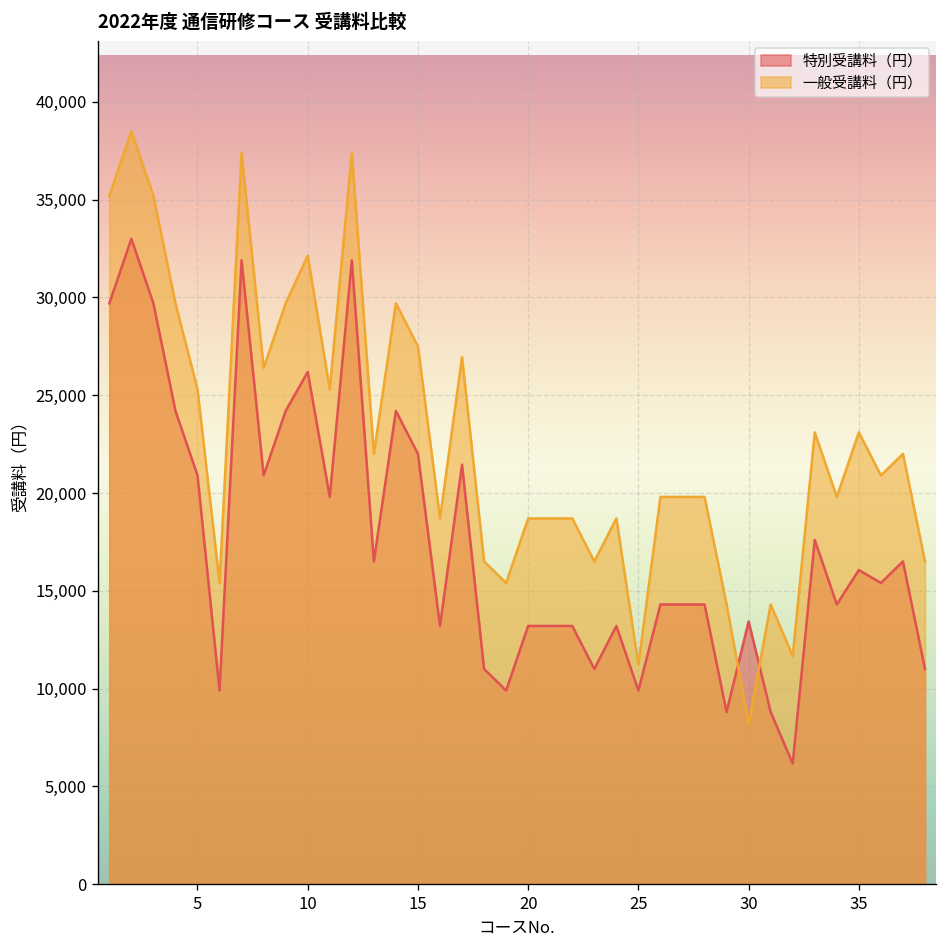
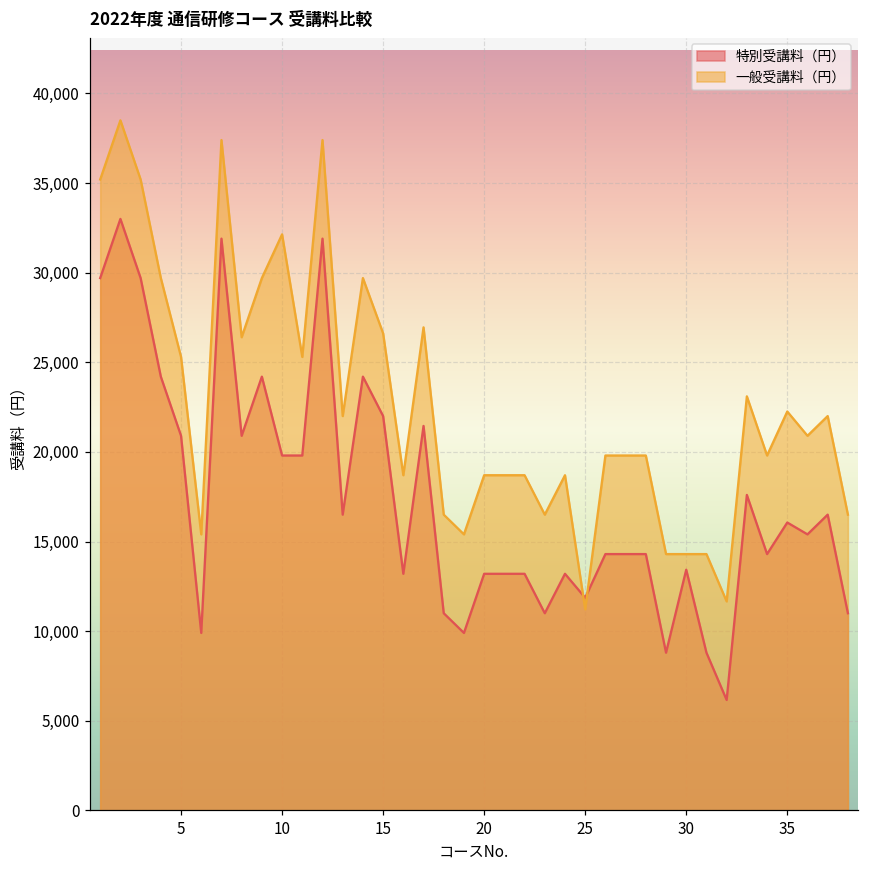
特別受講料（円）, 10: 26,200 -> 19,800
一般受講料（円）, 15: 27,500 -> 26,600
特別受講料（円）, 25: 9,900 -> 11,900
一般受講料（円）, 30: 8,200 -> 14,300
一般受講料（円）, 35: 23,100 -> 22,300
